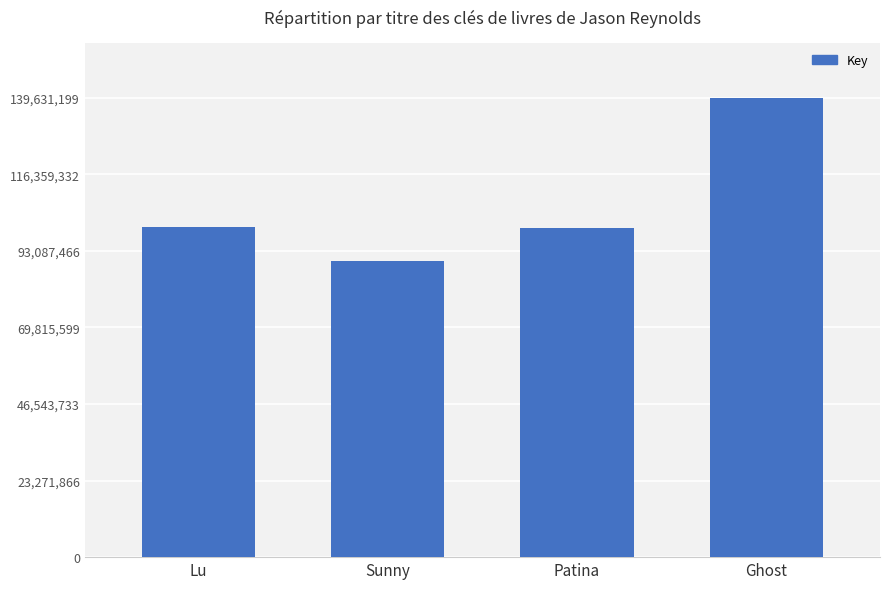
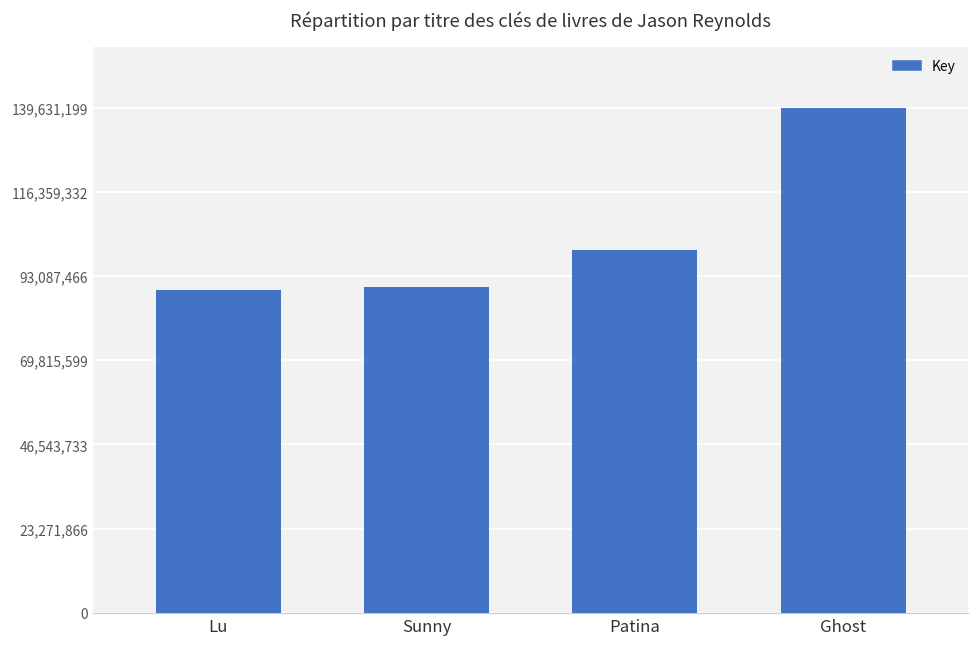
Lu: 100,000,000 -> 89,000,000
